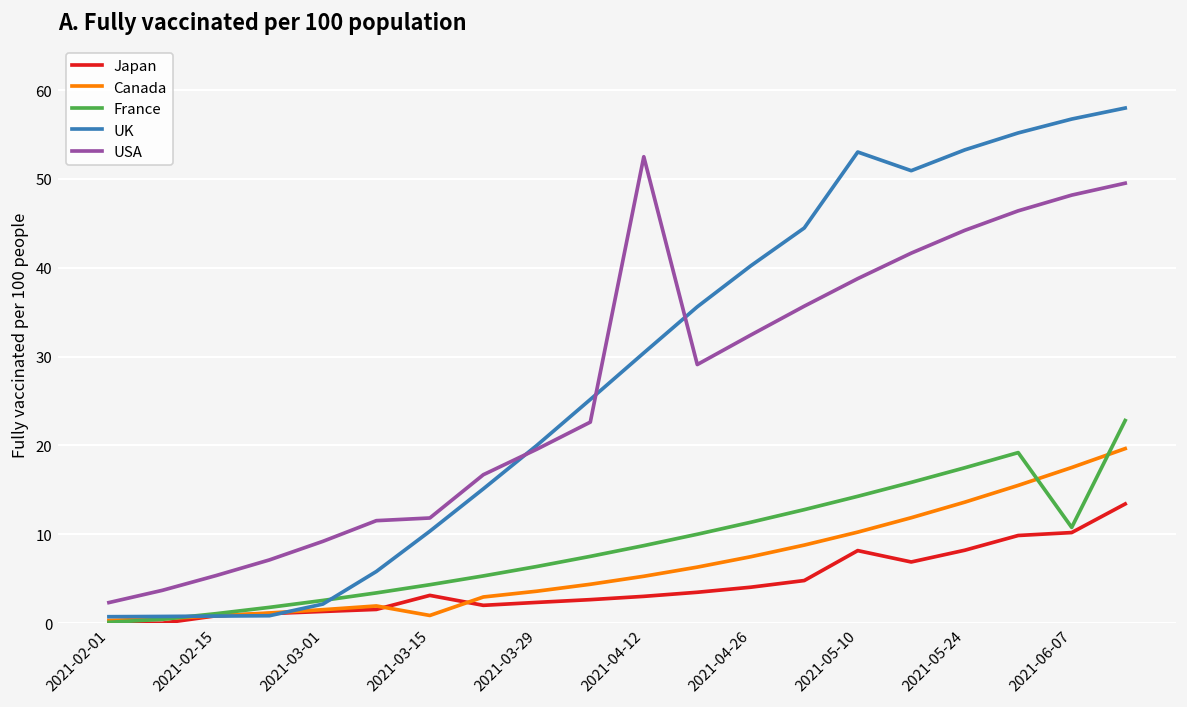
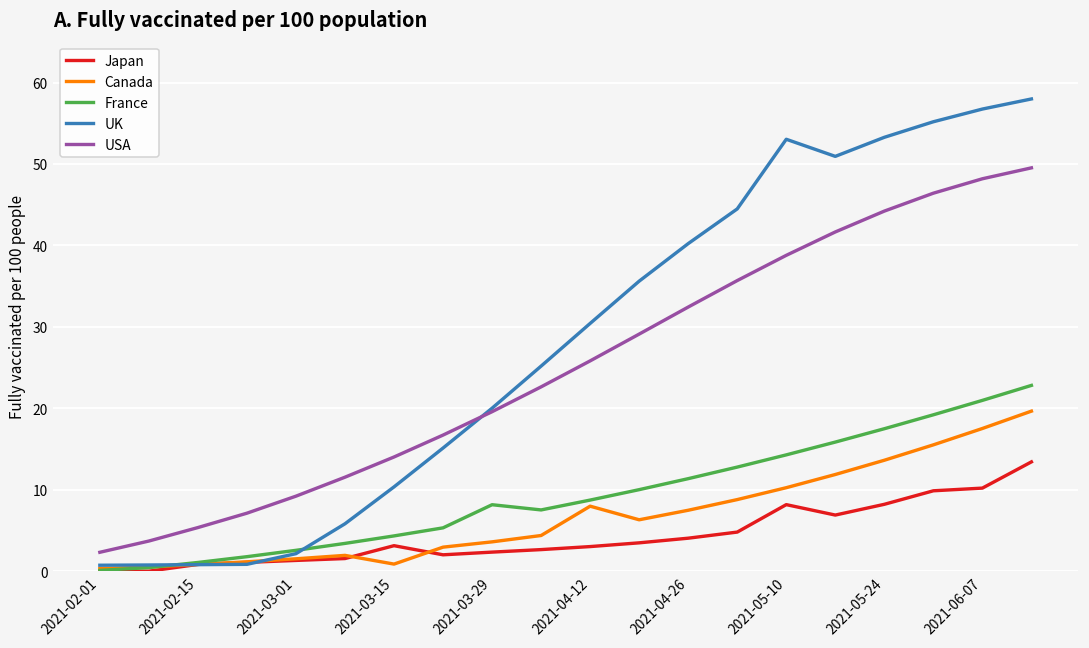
USA, 2021-03-15: 12 -> 14
France, 2021-03-29: 6 -> 8
Canada, 2021-04-12: 5 -> 8
USA, 2021-04-12: 53 -> 26
France, 2021-06-07: 11 -> 21
